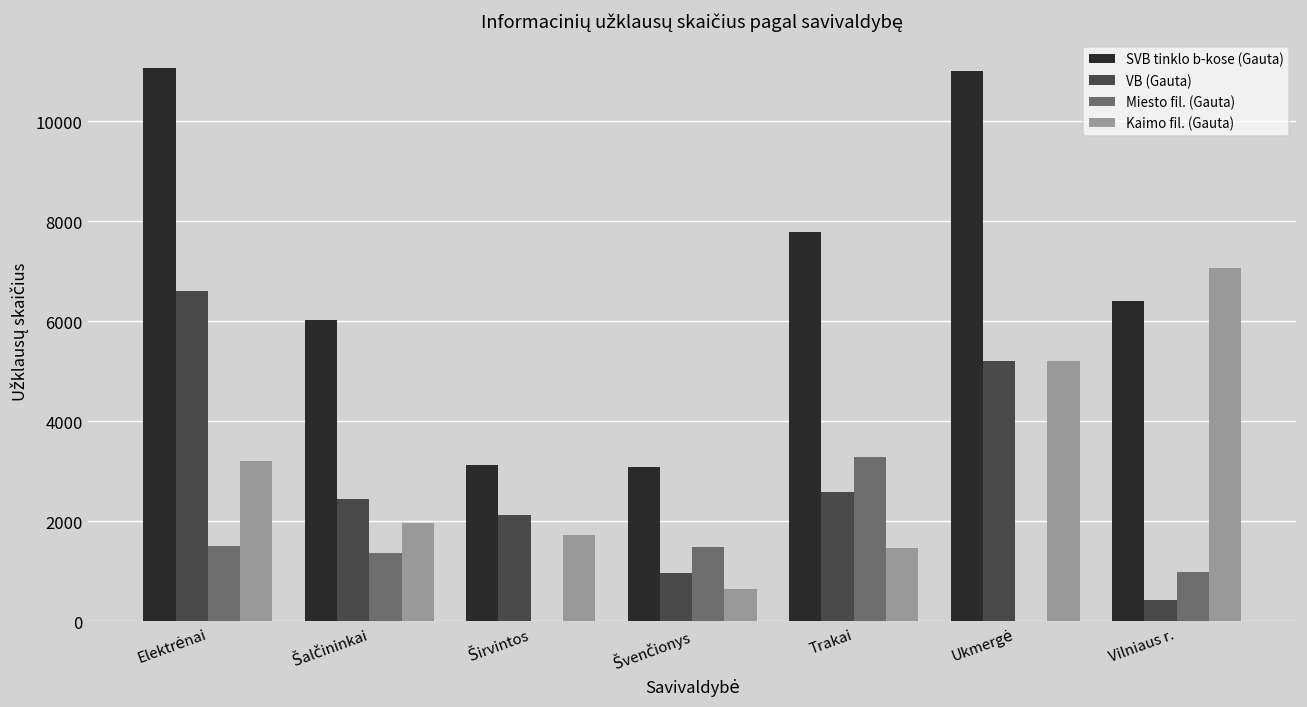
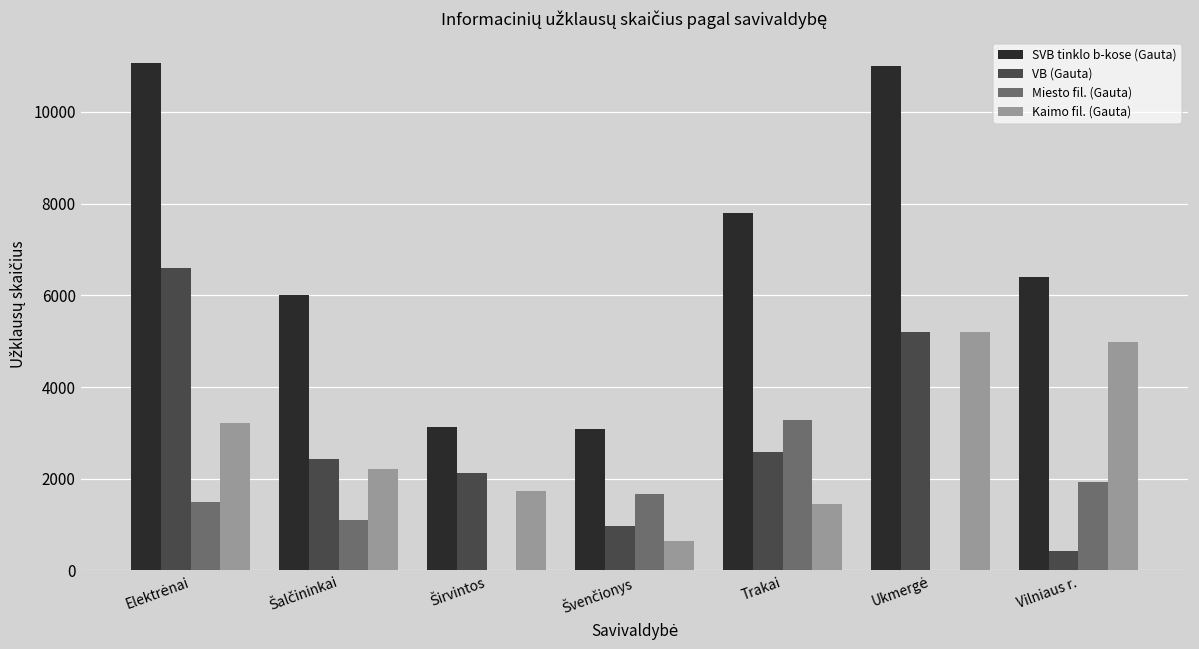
Miesto fil. (Gauta), Šalčininkai: 1400 -> 1100
Kaimo fil. (Gauta), Šalčininkai: 2000 -> 2200
Miesto fil. (Gauta), Švenčionys: 1500 -> 1700
Miesto fil. (Gauta), Vilniaus r.: 1000 -> 1900
Kaimo fil. (Gauta), Vilniaus r.: 7100 -> 5000
